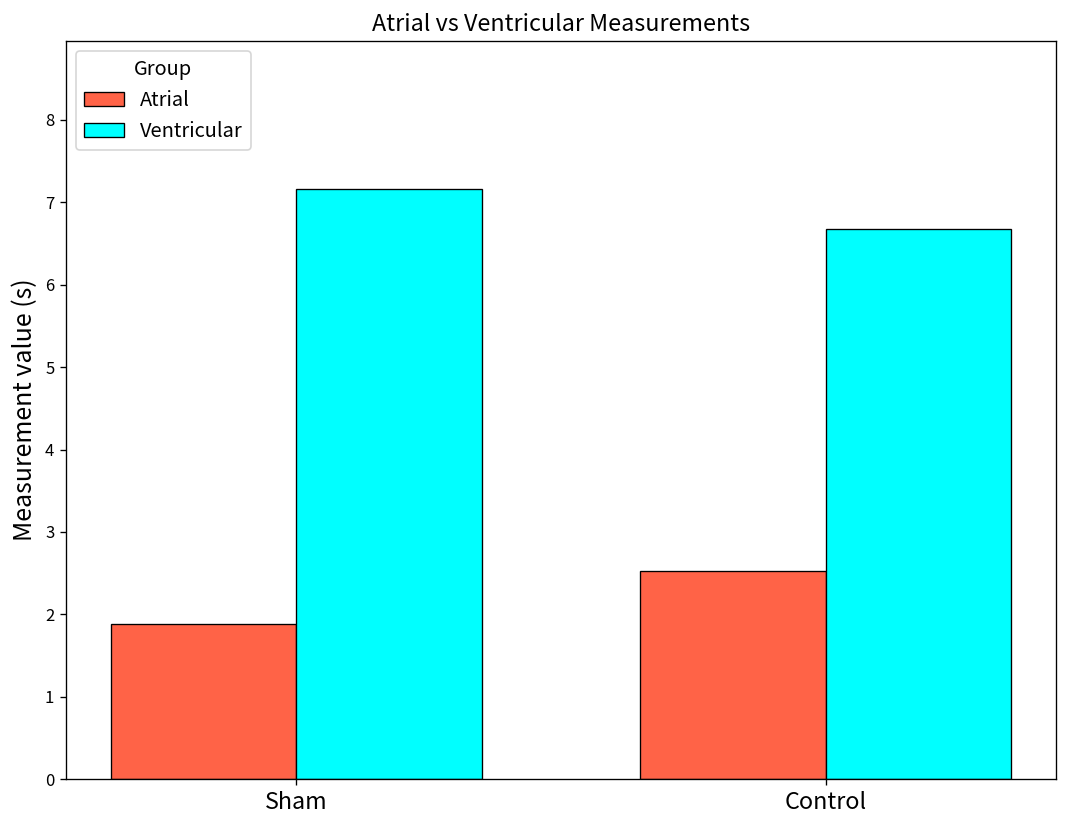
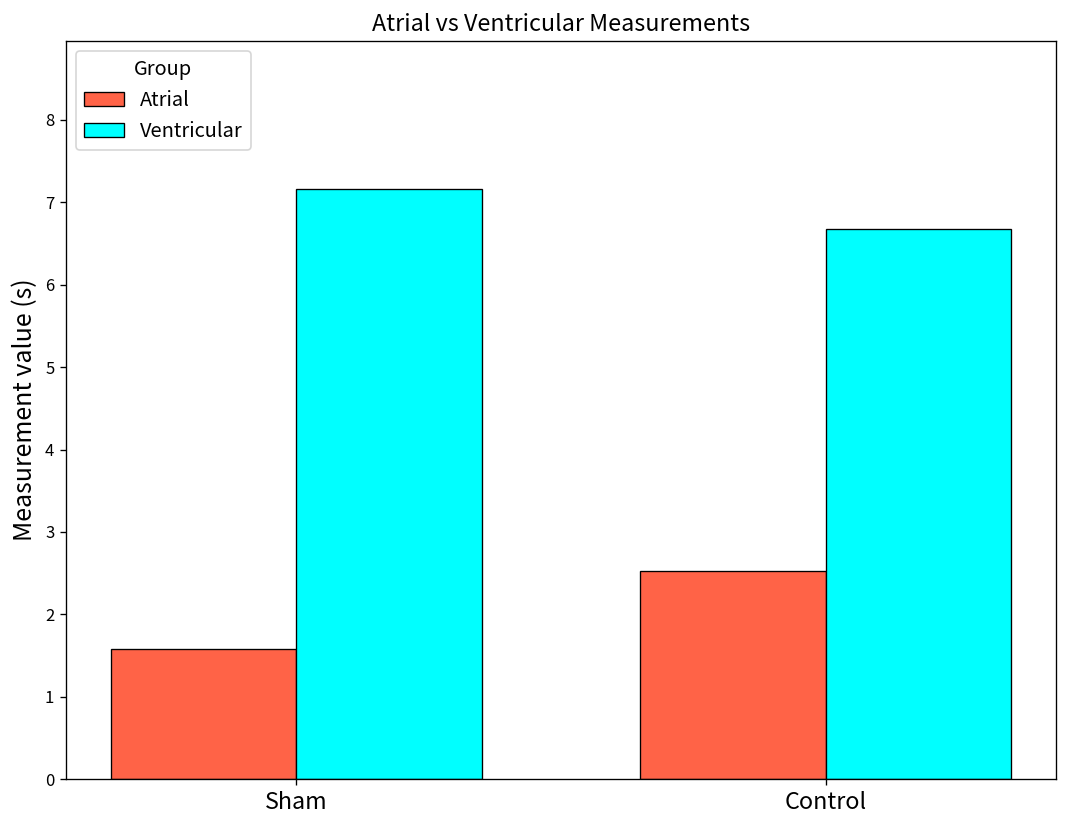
Atrial, Sham: 1.9 -> 1.6
